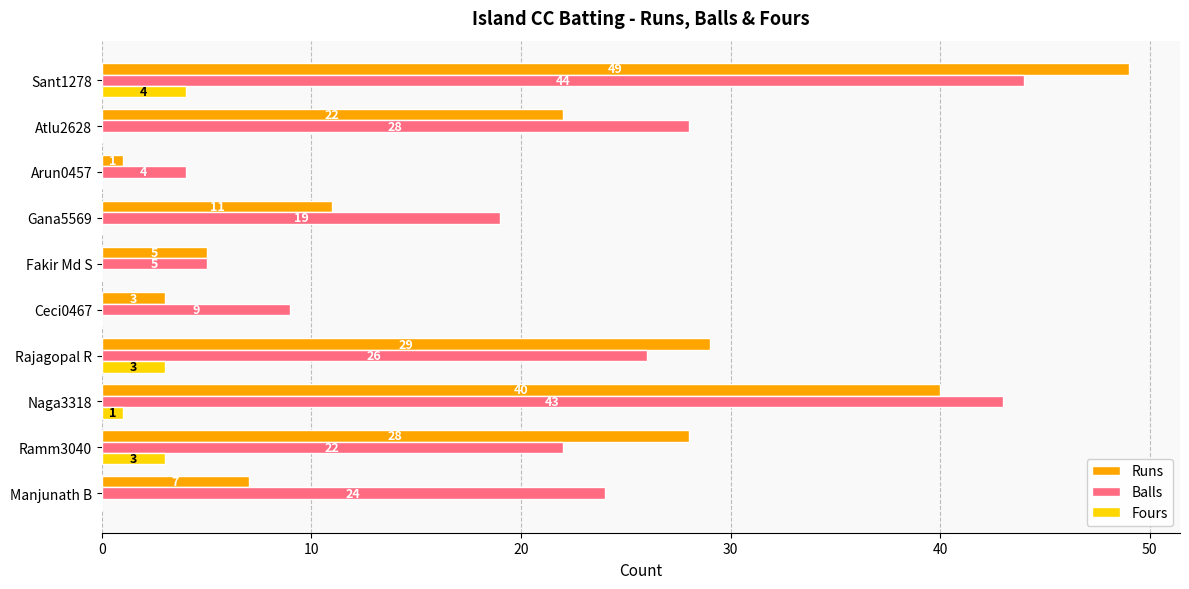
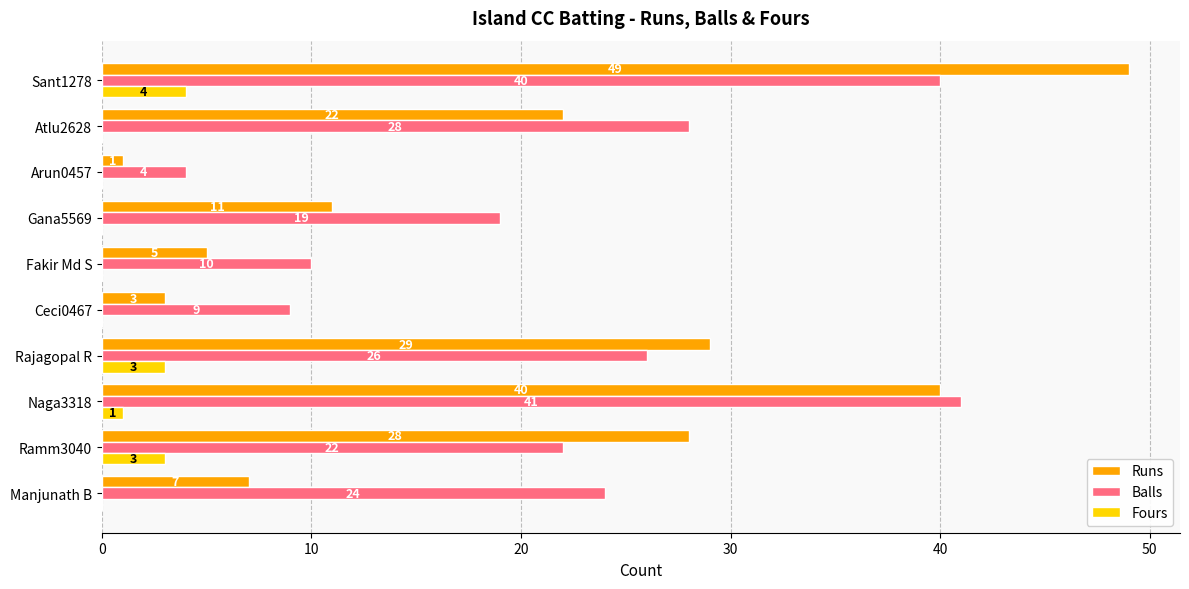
Balls, Sant1278: 44 -> 40
Balls, Fakir Md S: 5 -> 10
Balls, Naga3318: 43 -> 41
